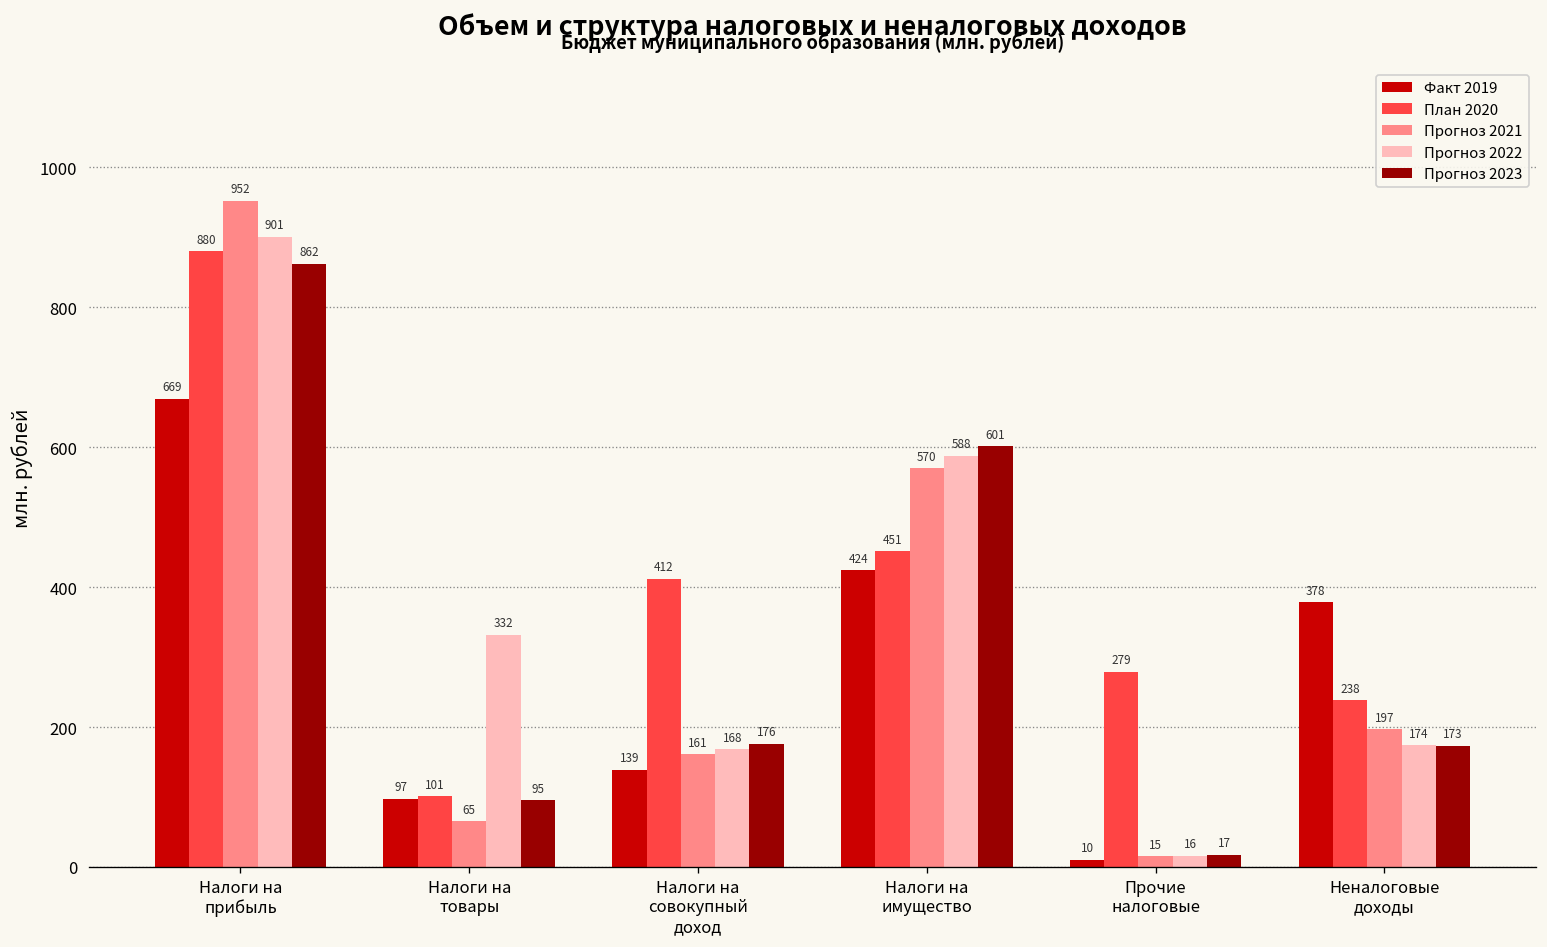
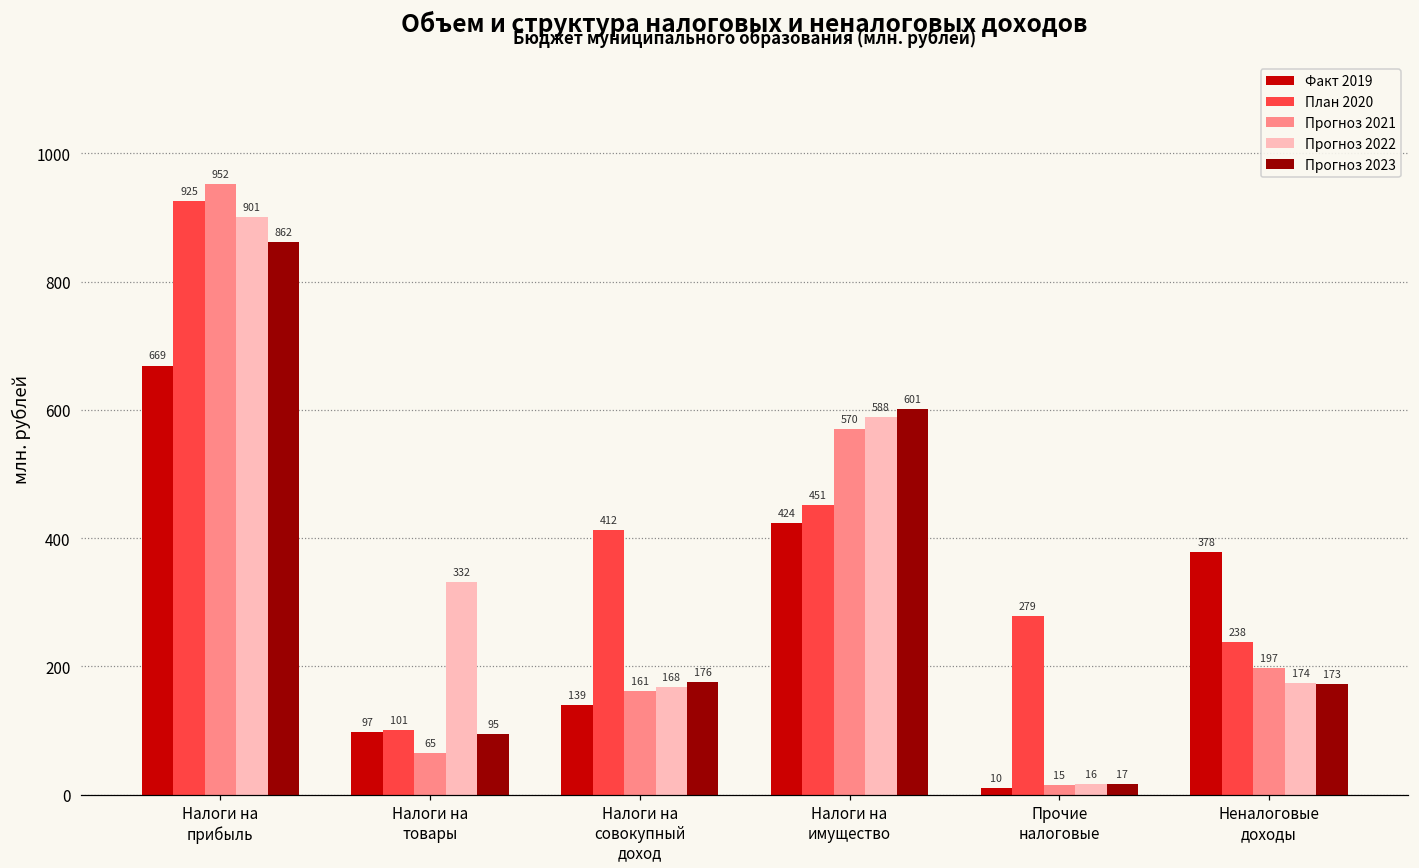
План 2020, Налоги на прибыль: 880 -> 925
